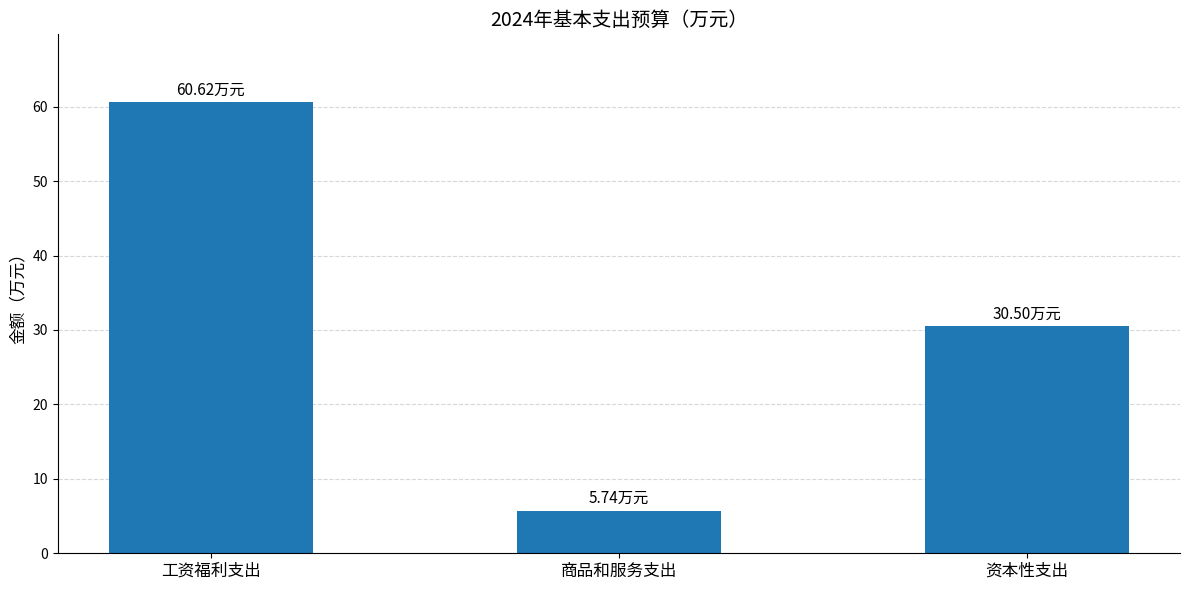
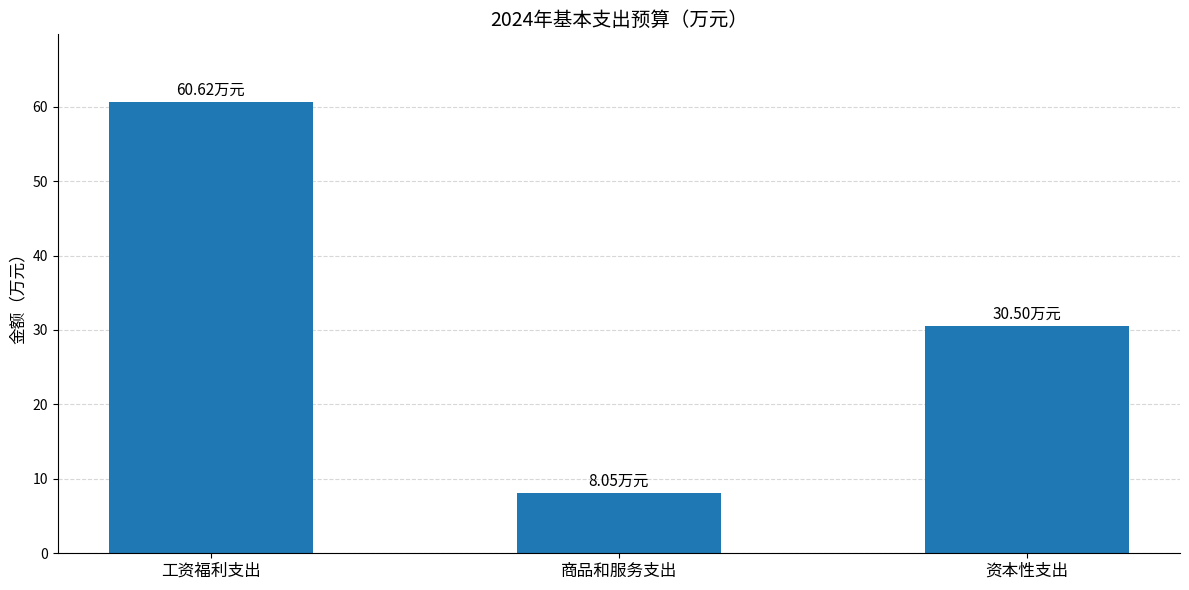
商品和服务支出: 5.74 -> 8.05
